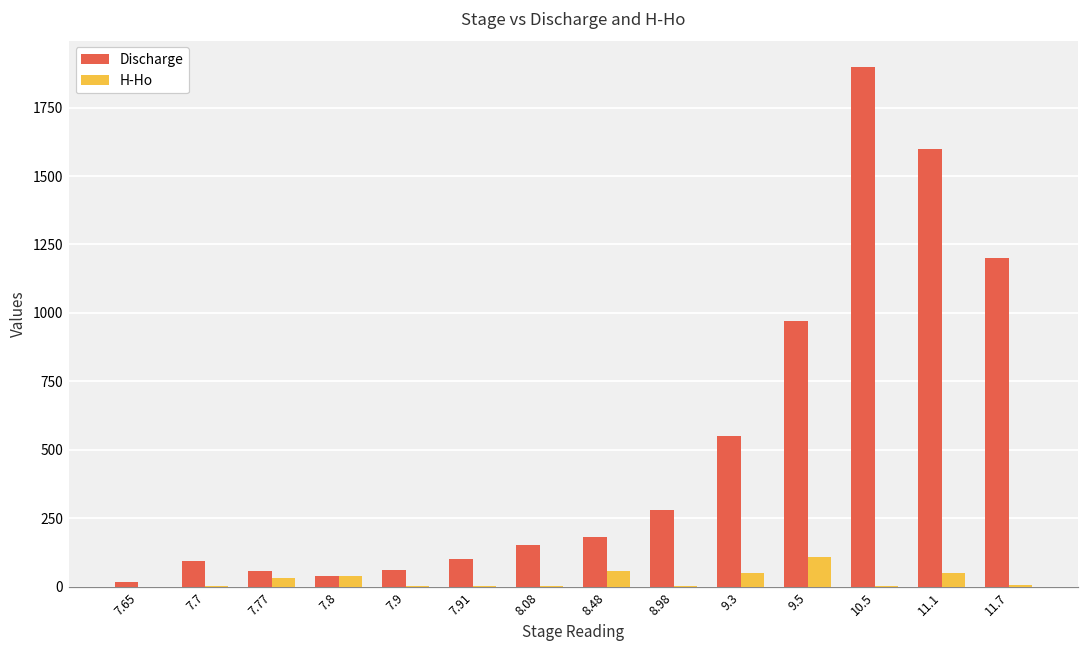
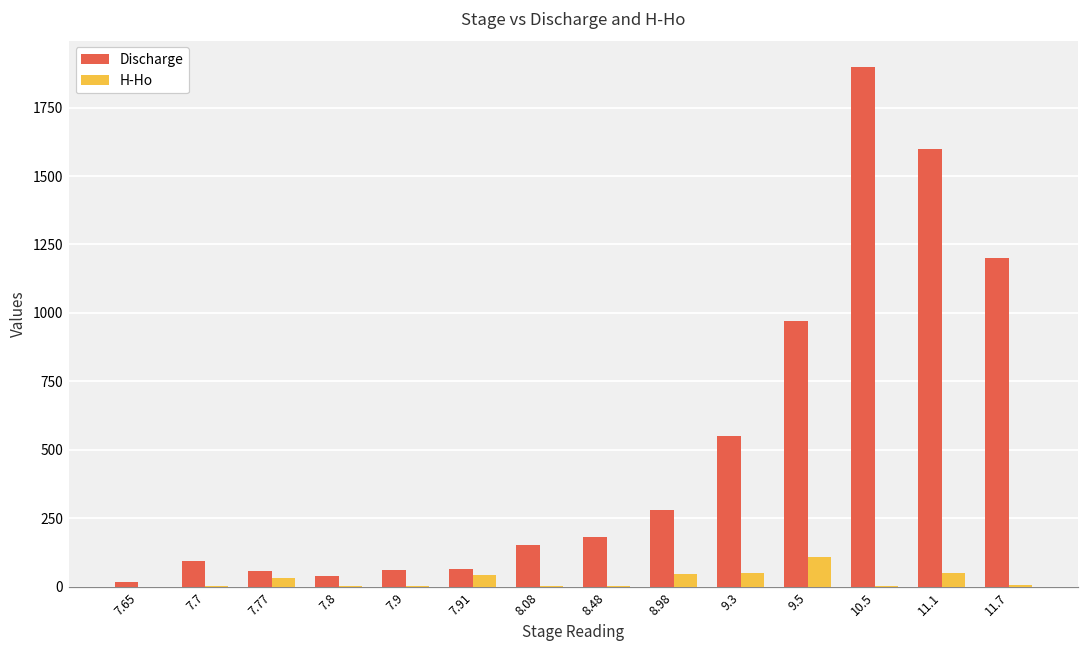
H-Ho, 7.8: 40 -> 0
Discharge, 7.91: 100 -> 70
H-Ho, 7.91: 0 -> 40
H-Ho, 8.48: 60 -> 0
H-Ho, 8.98: 0 -> 40
